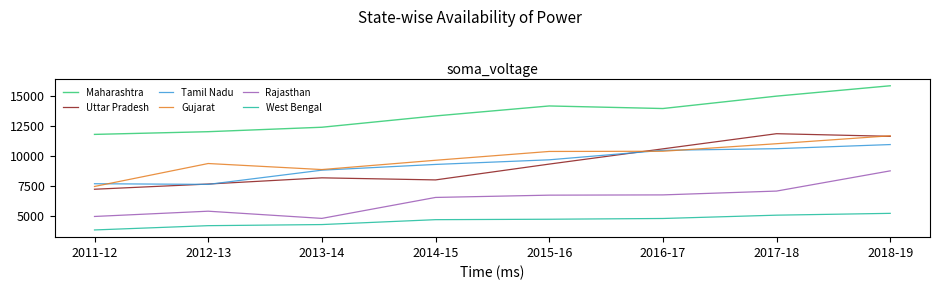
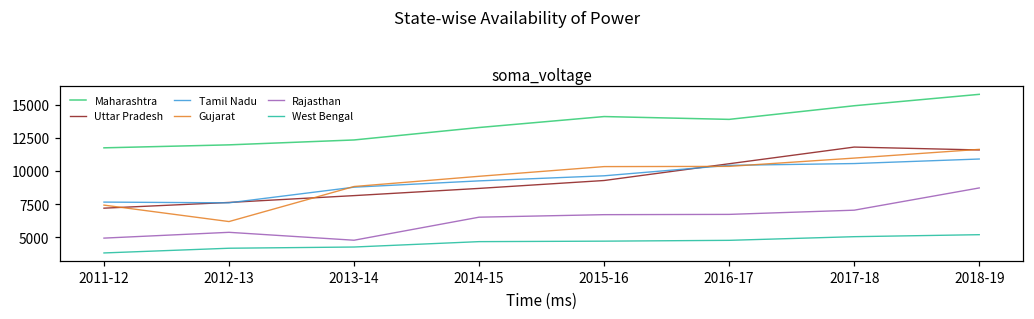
Gujarat, 2012-13: 9400 -> 6200
Uttar Pradesh, 2014-15: 8000 -> 8700
